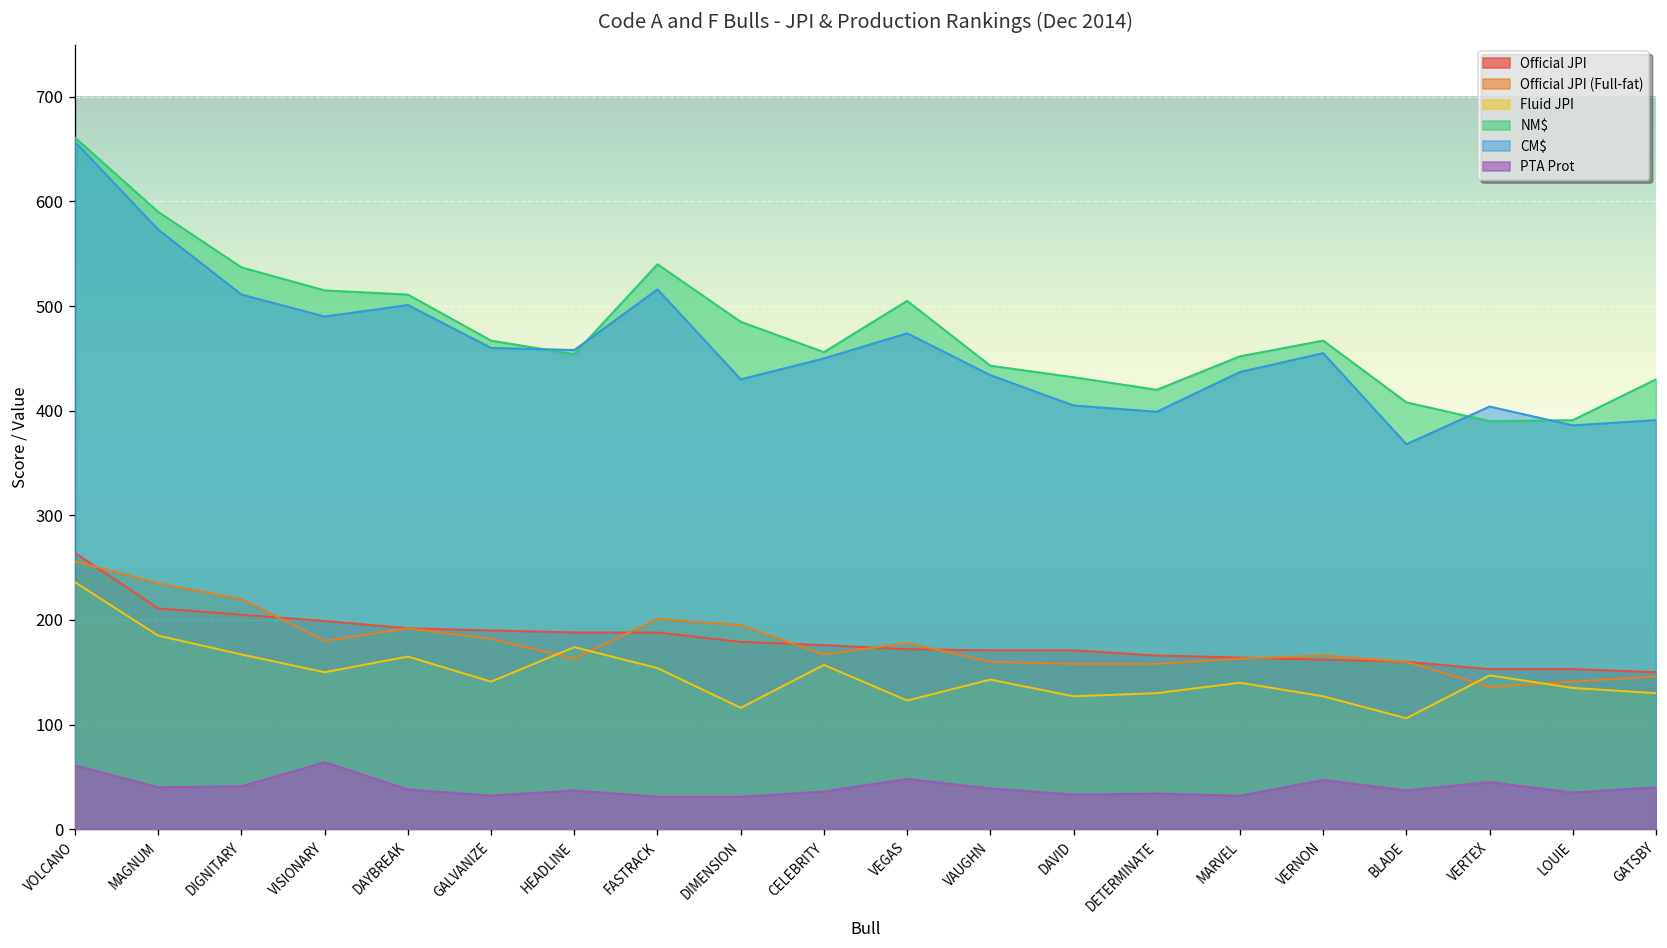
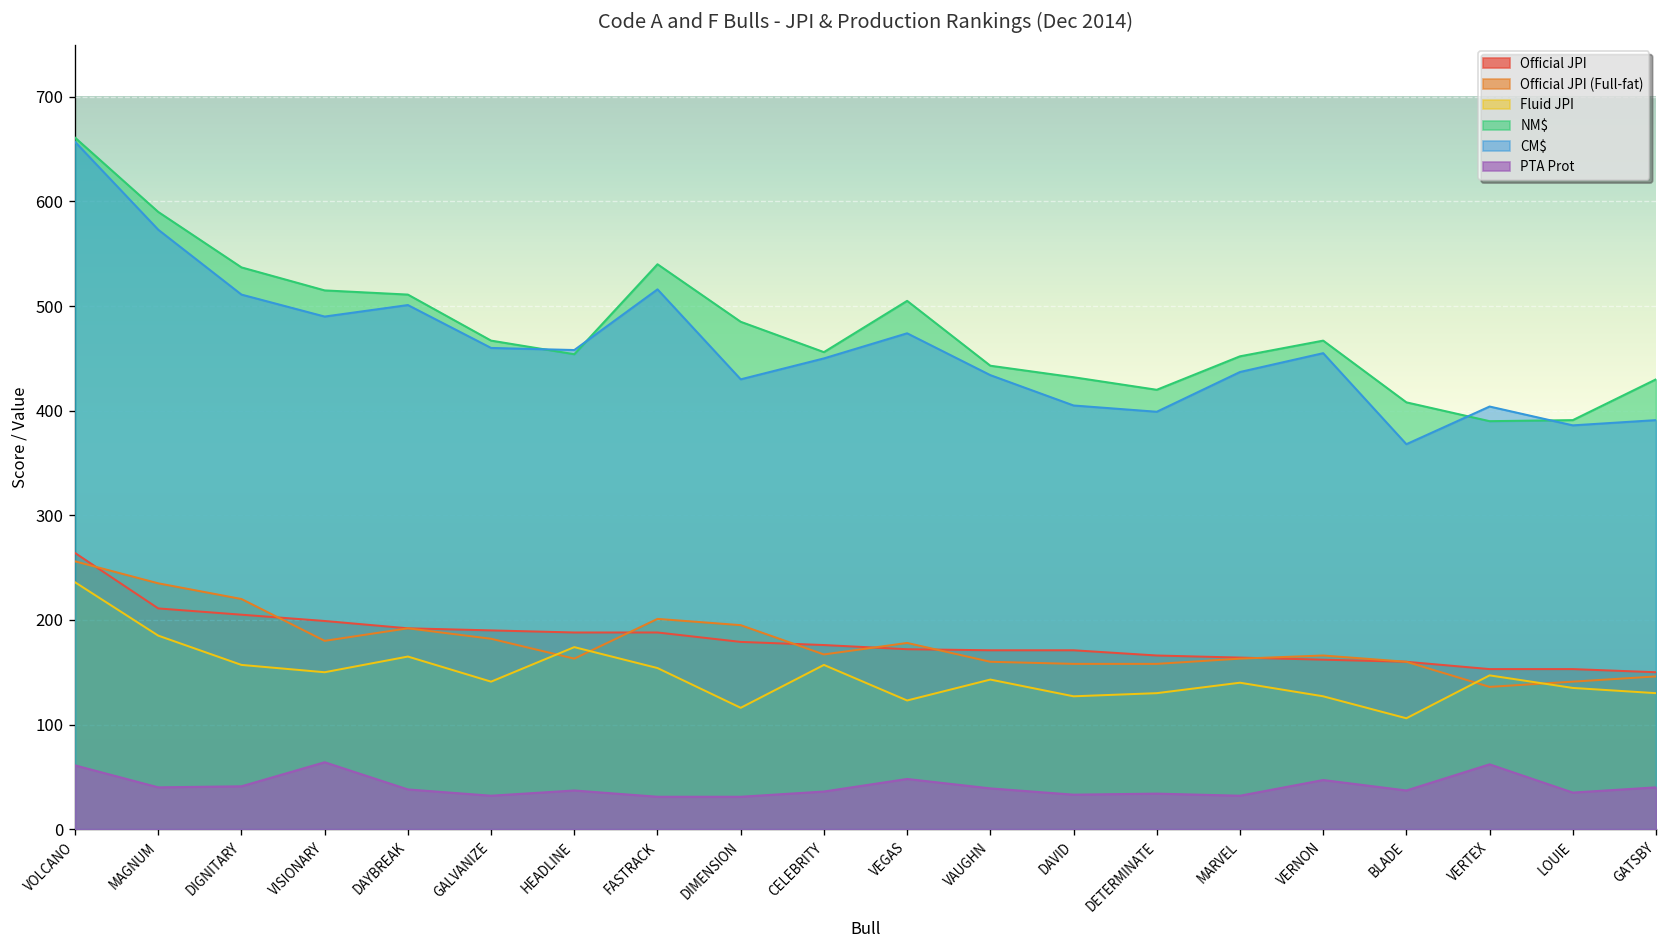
Fluid JPI, DIGNITARY: 170 -> 160
PTA Prot, VERTEX: 50 -> 60
